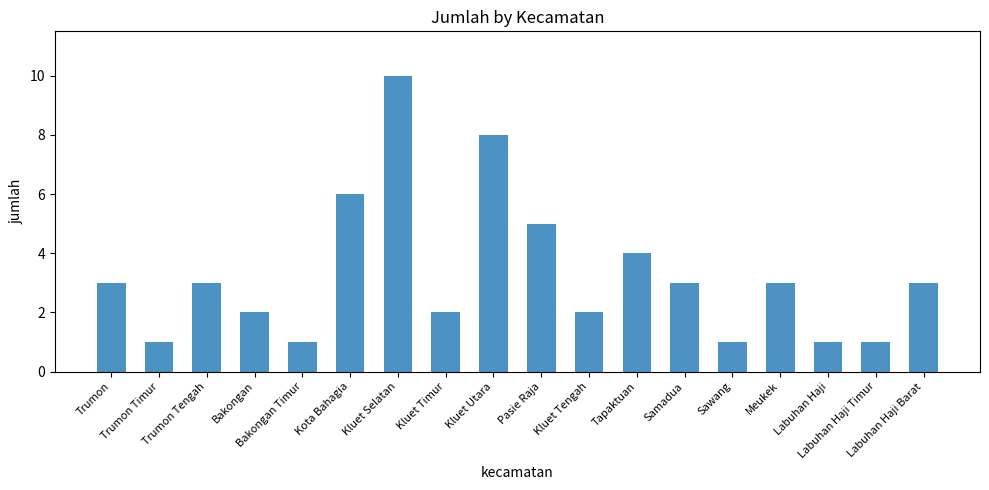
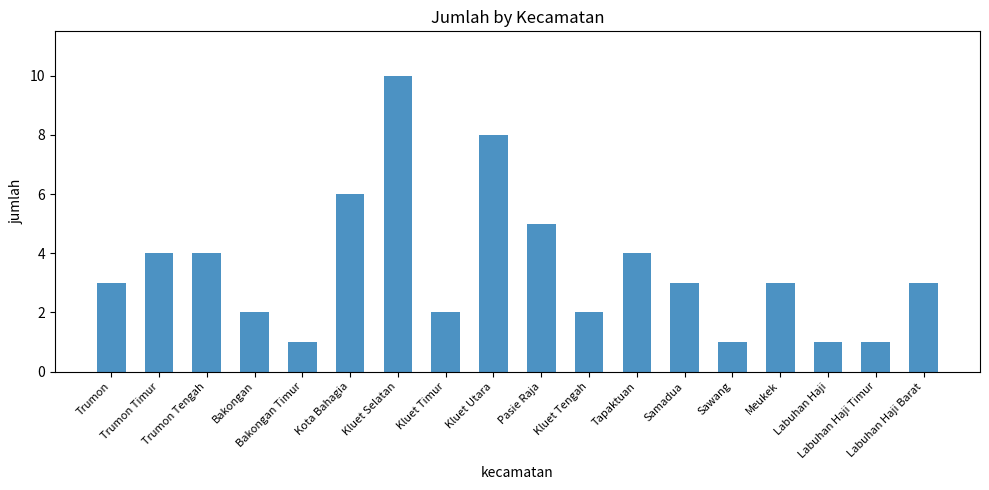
Trumon Timur: 1 -> 4
Trumon Tengah: 3 -> 4
